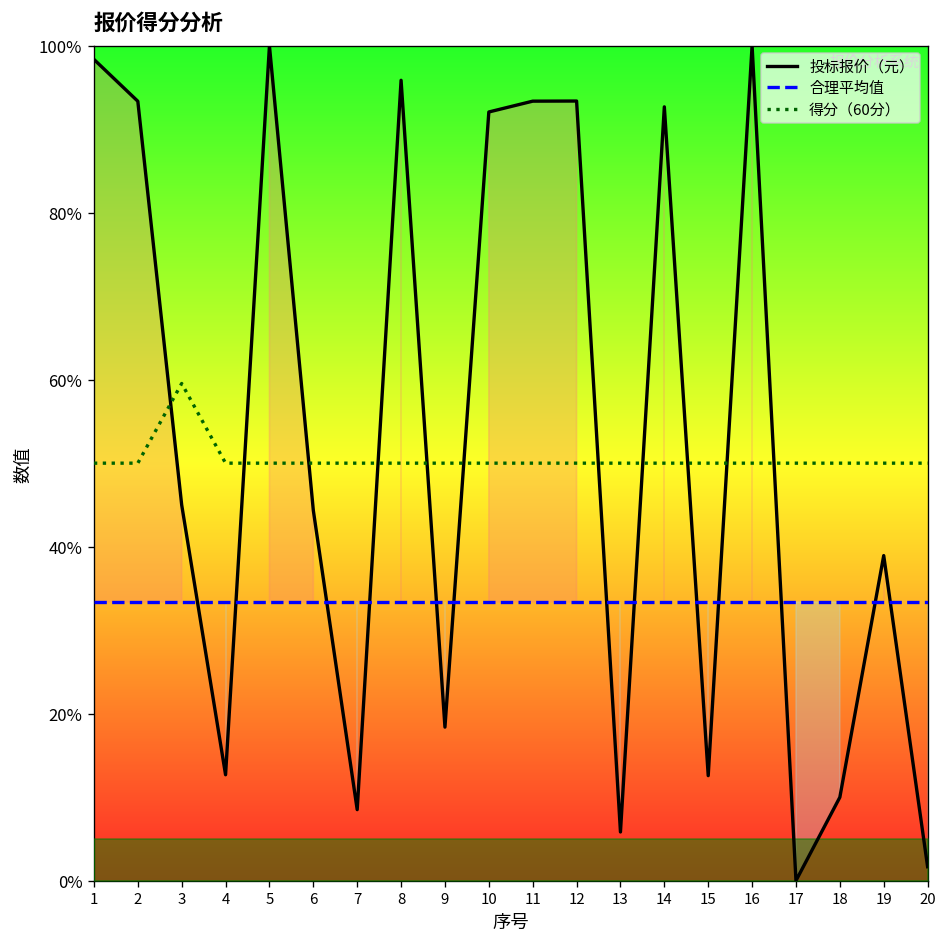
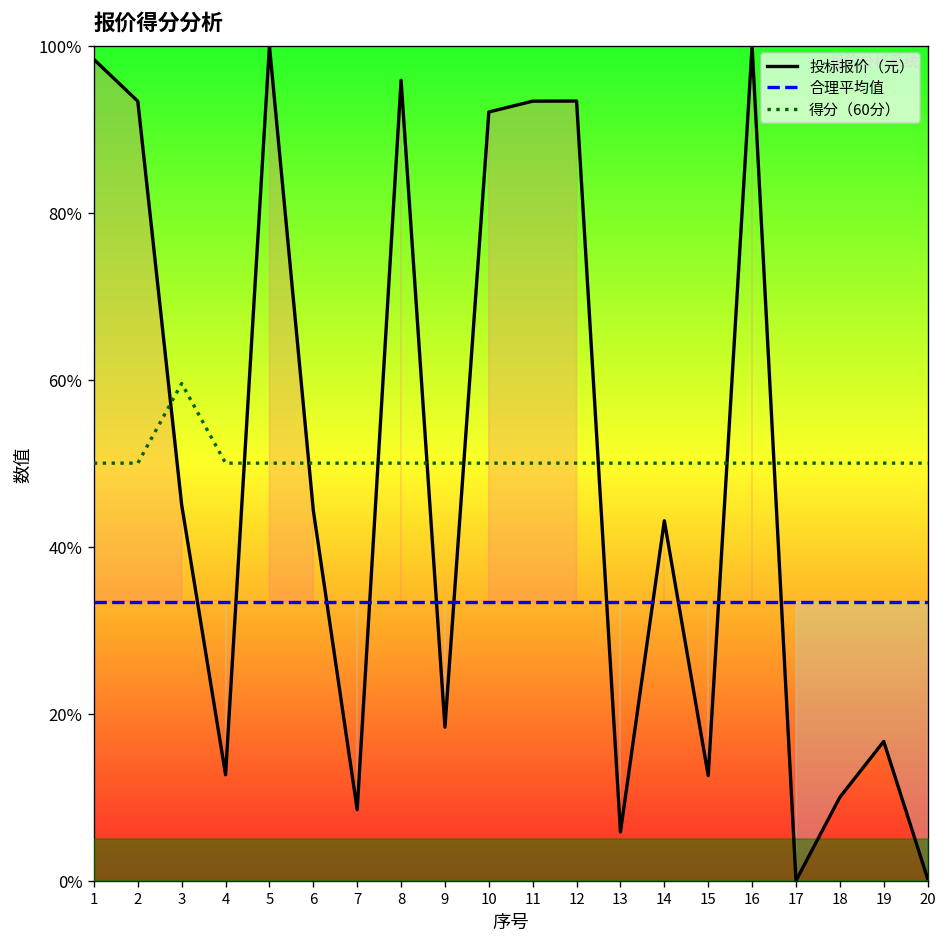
投标报价（元）, 14: 93% -> 43%
投标报价（元）, 19: 39% -> 17%
投标报价（元）, 20: 2% -> 0%
